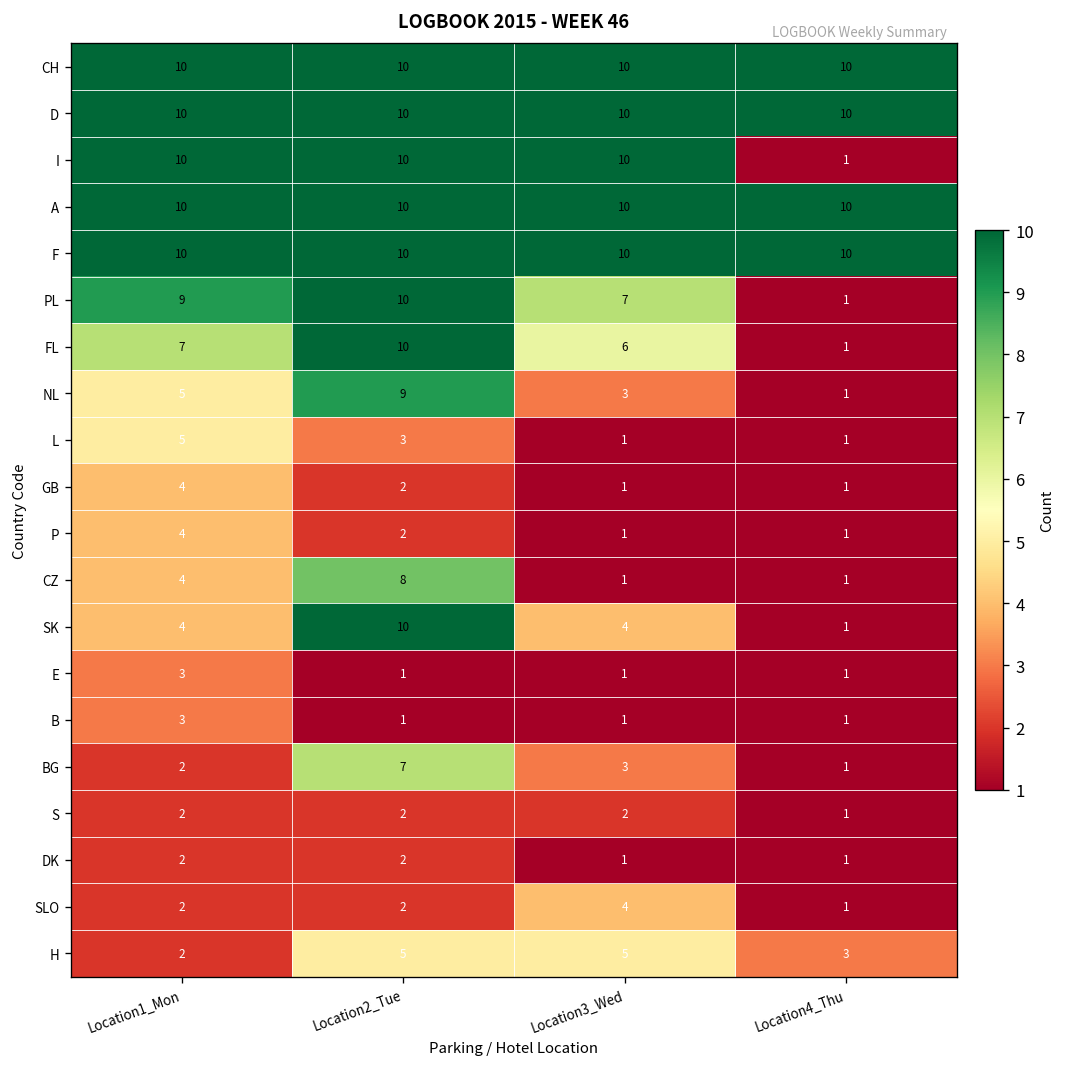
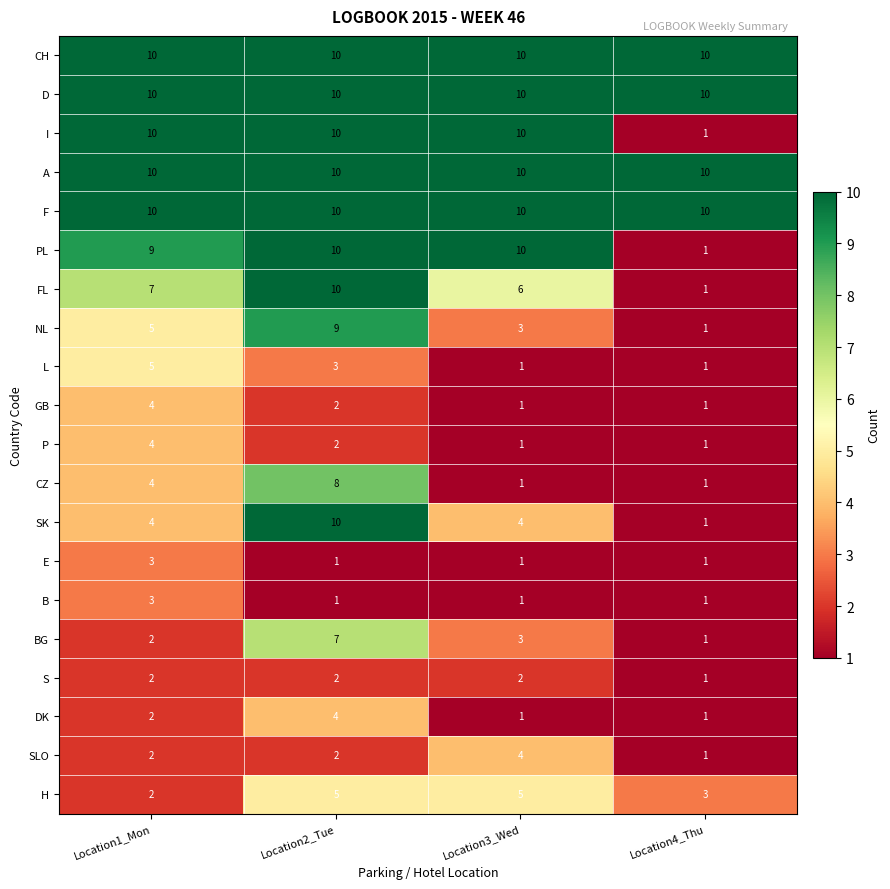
PL, Location3_Wed: 7 -> 10
DK, Location2_Tue: 2 -> 4
